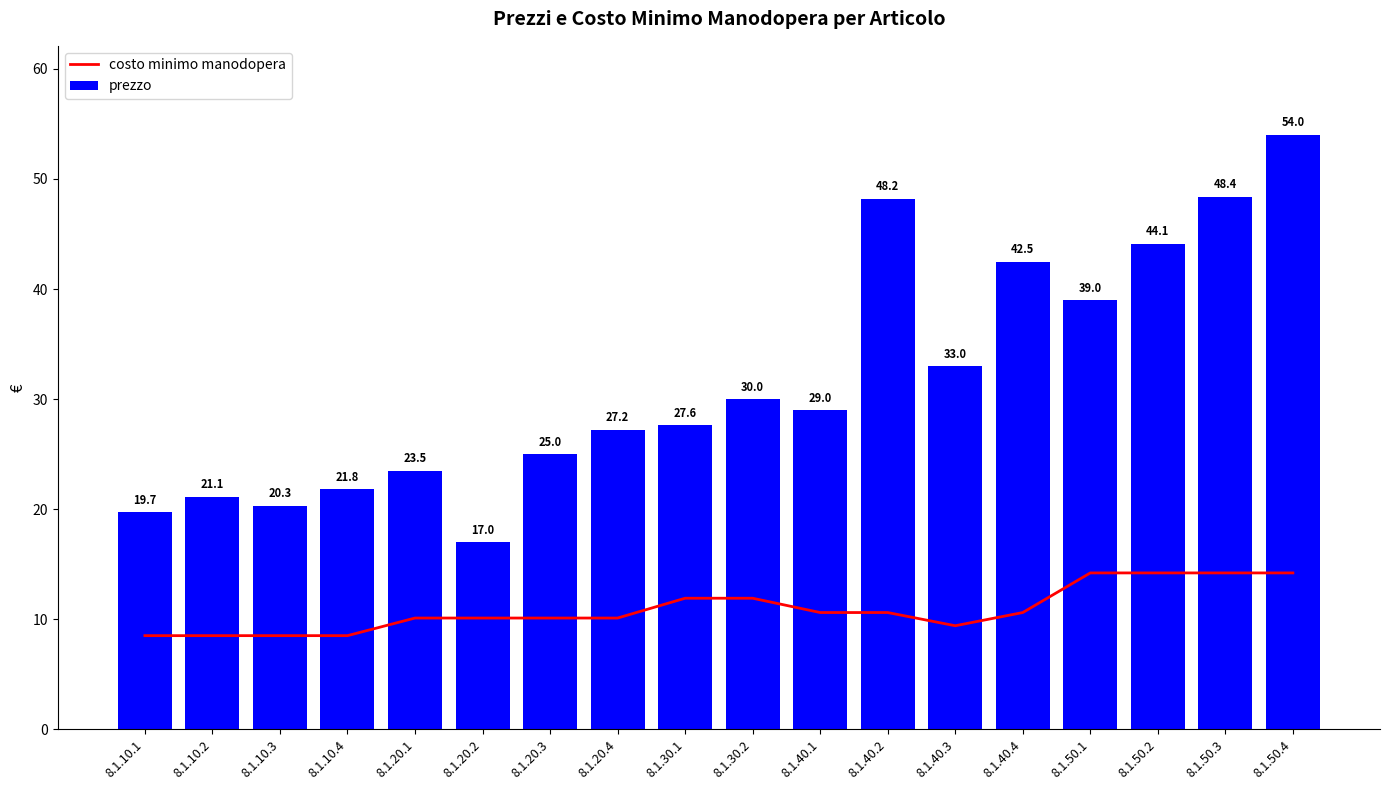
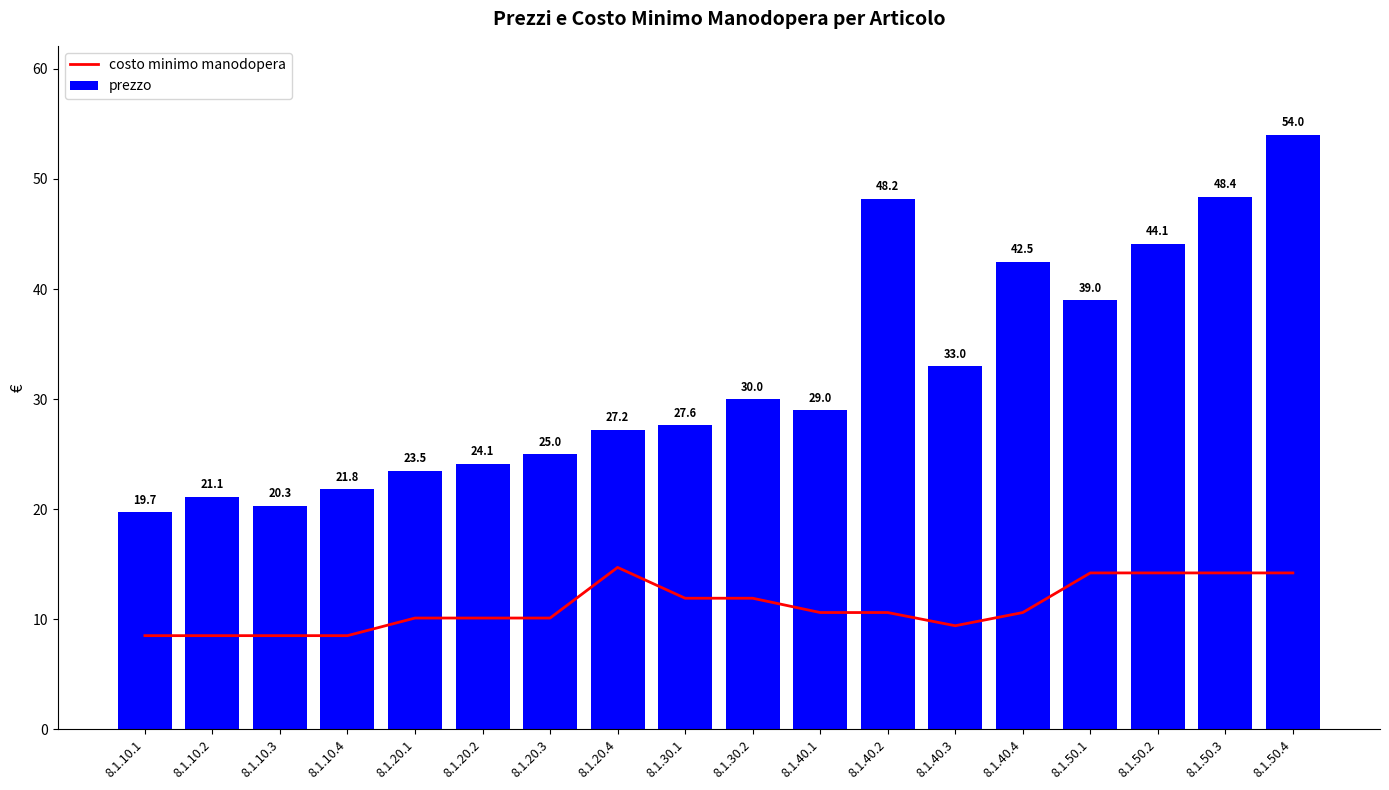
prezzo, 8.1.20.2: 17.0 -> 24.1
costo minimo manodopera, 8.1.20.4: 10.1 -> 14.7
